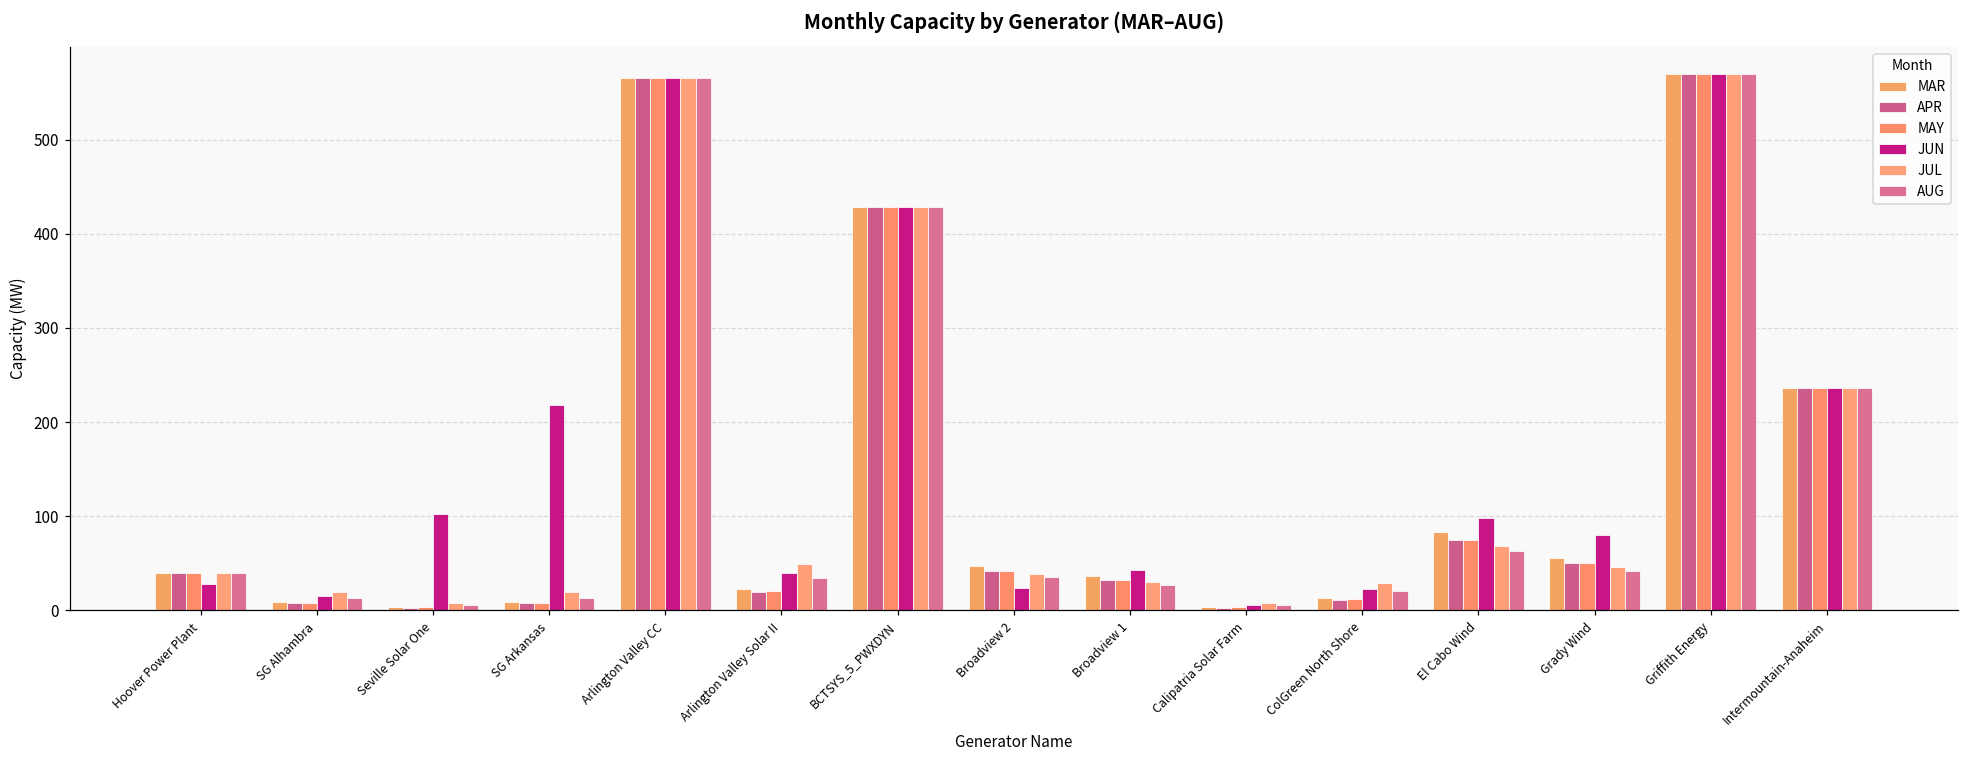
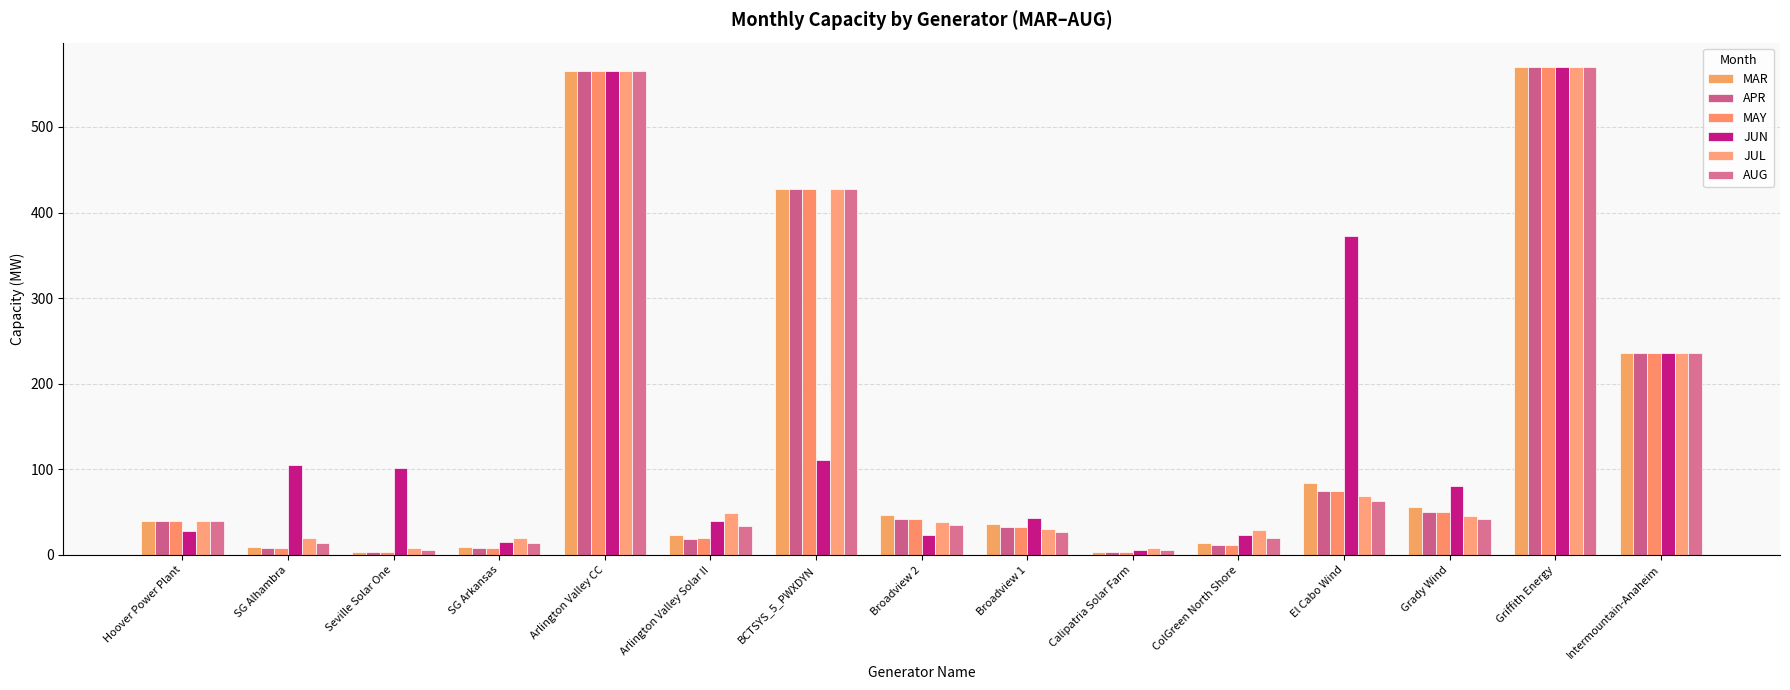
JUN, SG Alhambra: 20 -> 110
JUN, SG Arkansas: 220 -> 20
JUN, BCTSYS_5_PWXDYN: 430 -> 110
JUN, El Cabo Wind: 100 -> 370
